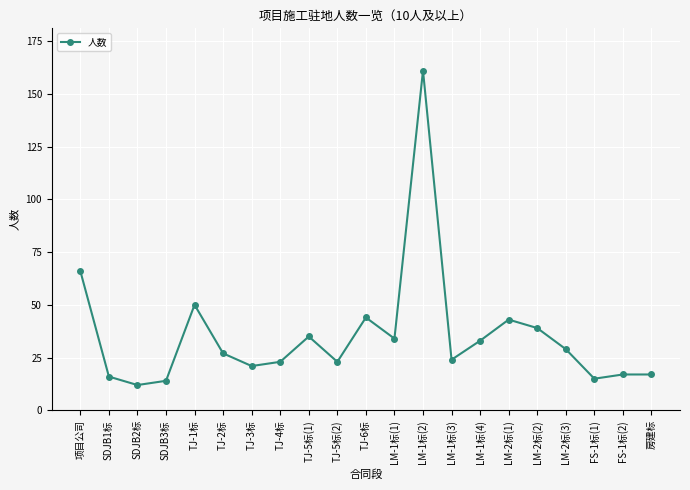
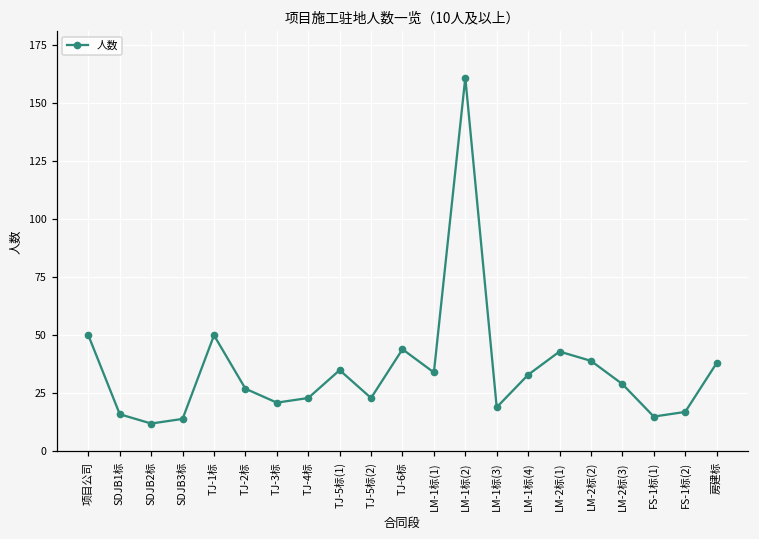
项目公司: 66 -> 50
LM-1标(3): 24 -> 19
房建标: 17 -> 38
